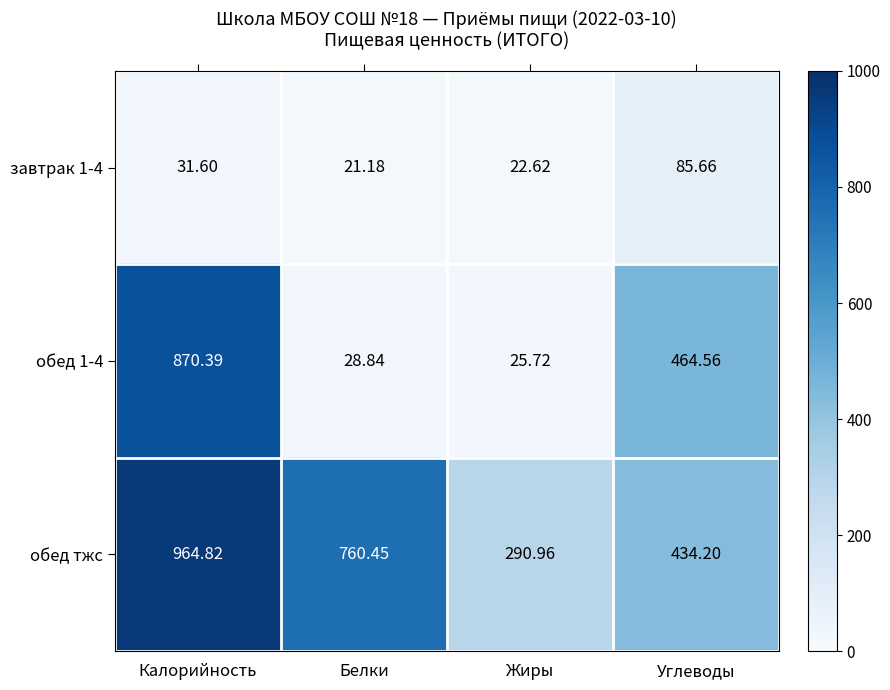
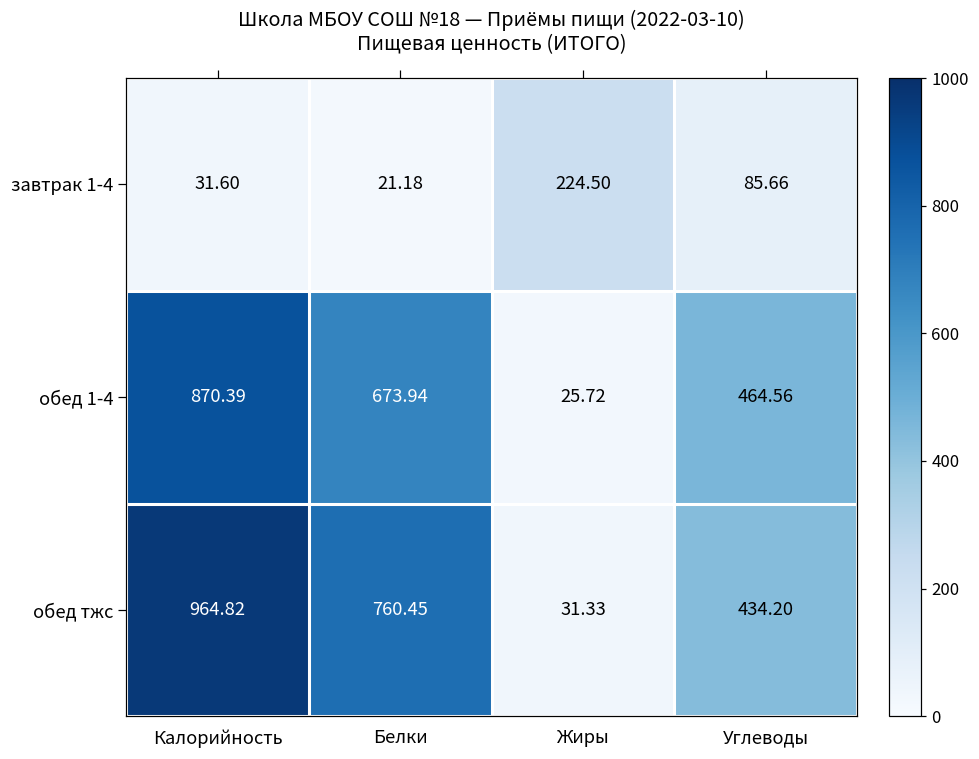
завтрак 1-4, Жиры: 22.62 -> 224.50
обед 1-4, Белки: 28.84 -> 673.94
обед тжс, Жиры: 290.96 -> 31.33
